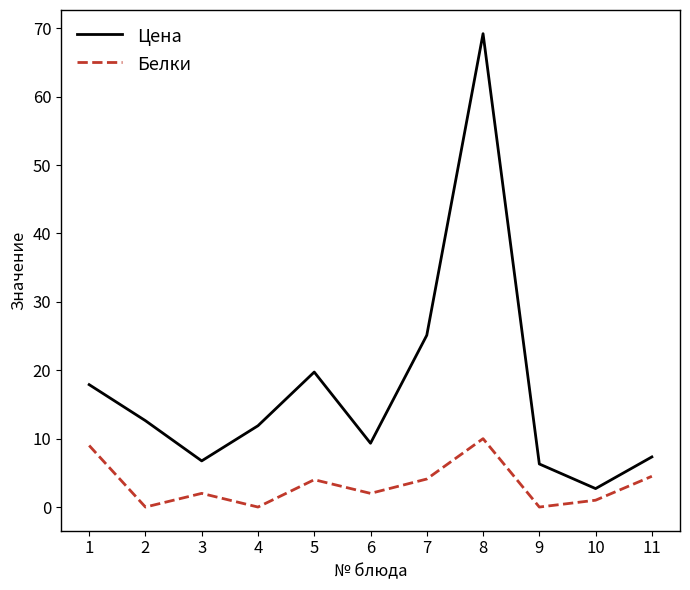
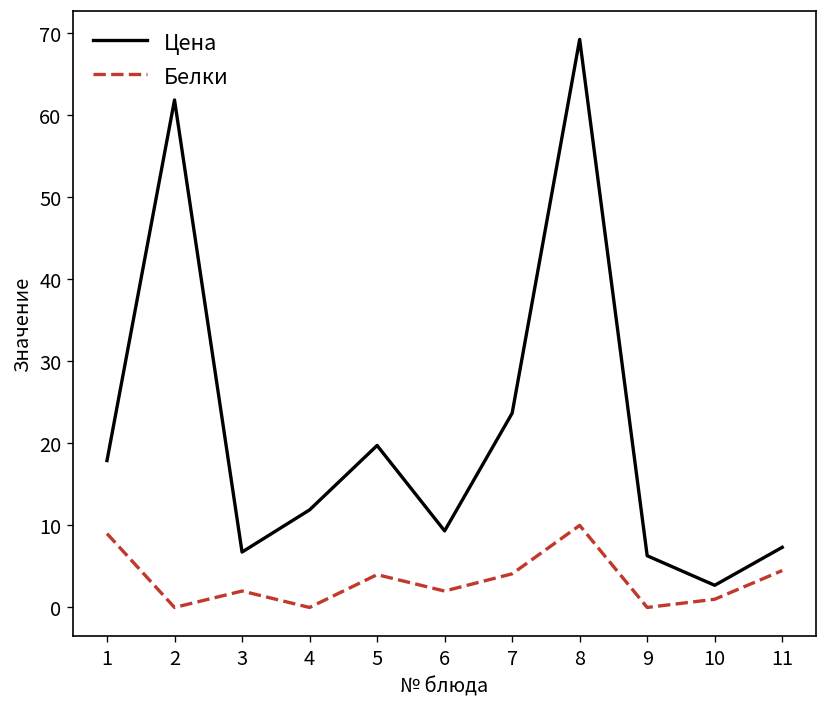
Цена, 2: 13 -> 62
Цена, 7: 25 -> 24
